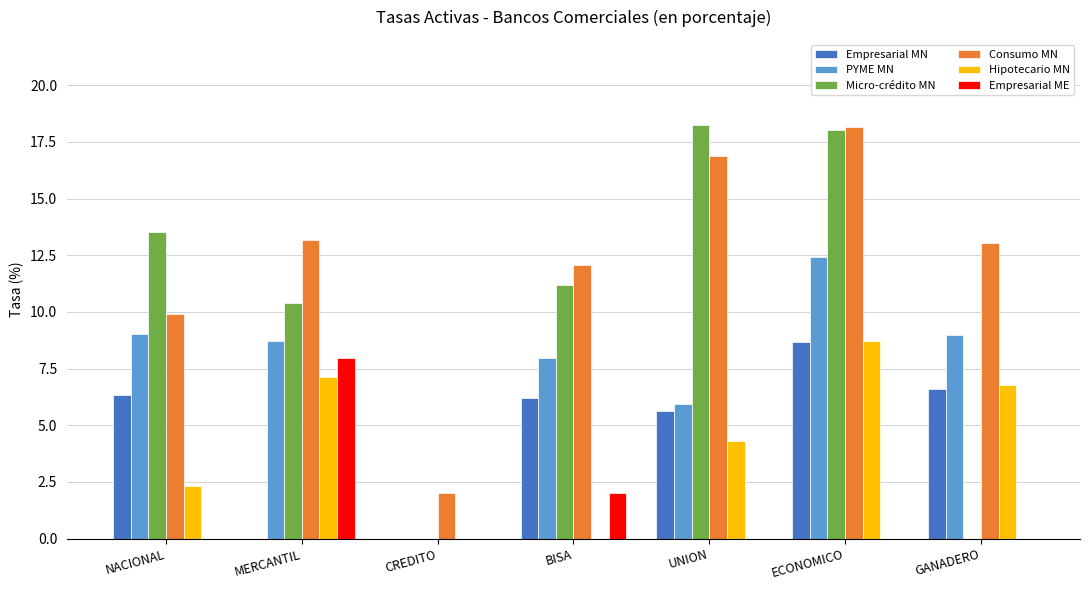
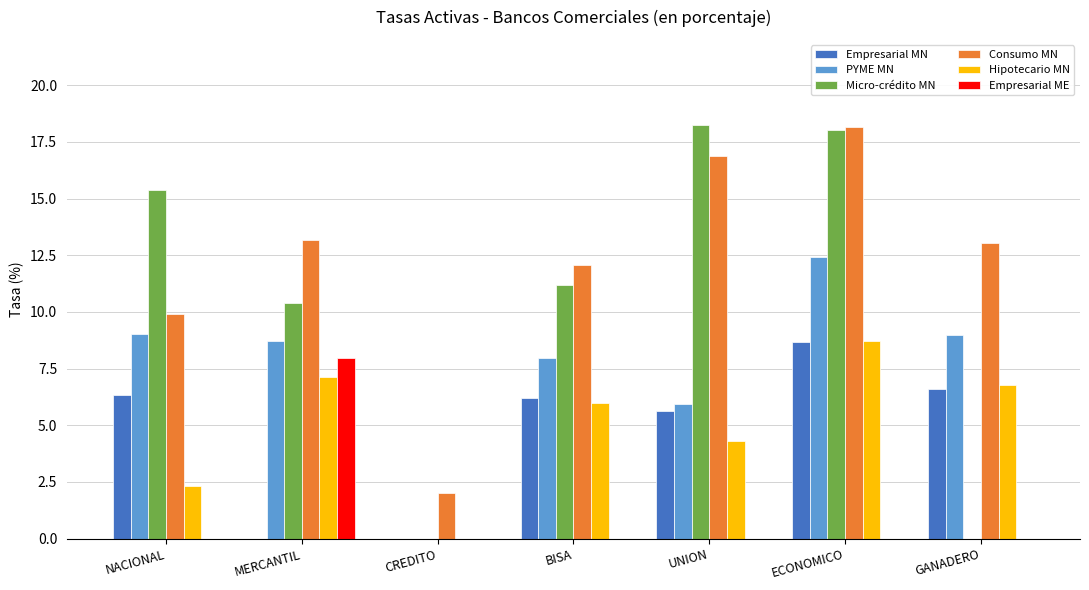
Micro-crédito MN, NACIONAL: 13.5 -> 15.4
Hipotecario MN, BISA: 0 -> 6
Empresarial ME, BISA: 2 -> 0
